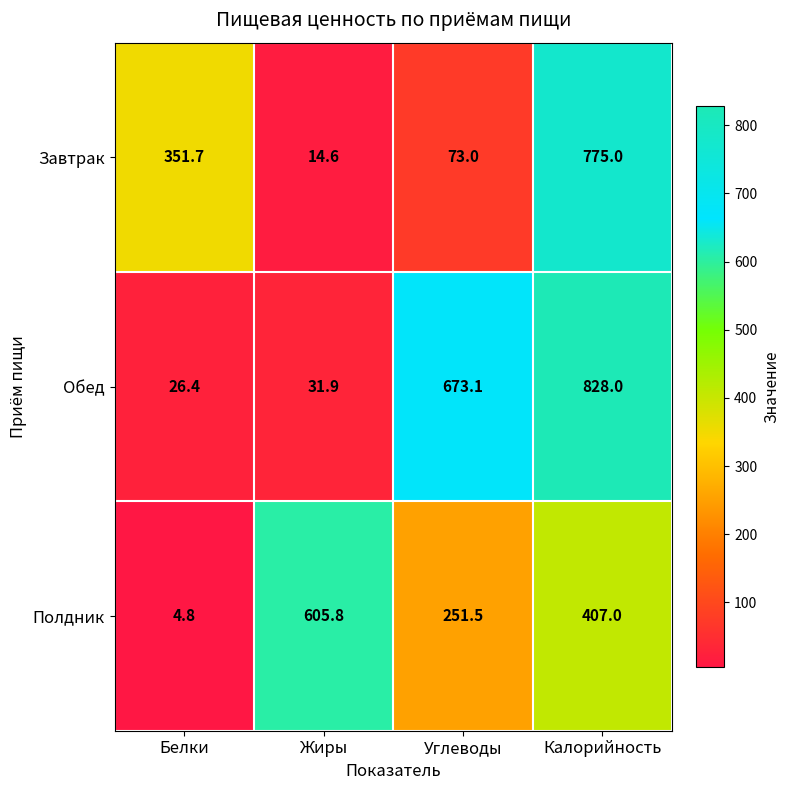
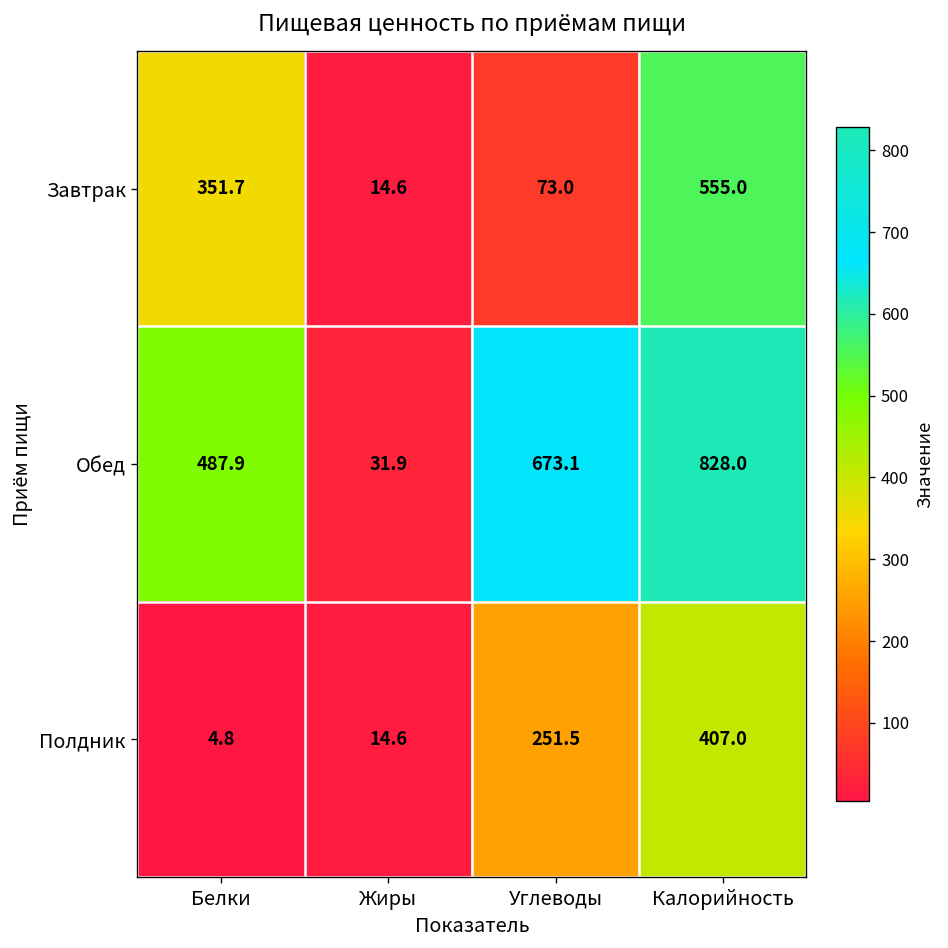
Завтрак, Калорийность: 775.0 -> 555.0
Обед, Белки: 26.4 -> 487.9
Полдник, Жиры: 605.8 -> 14.6
